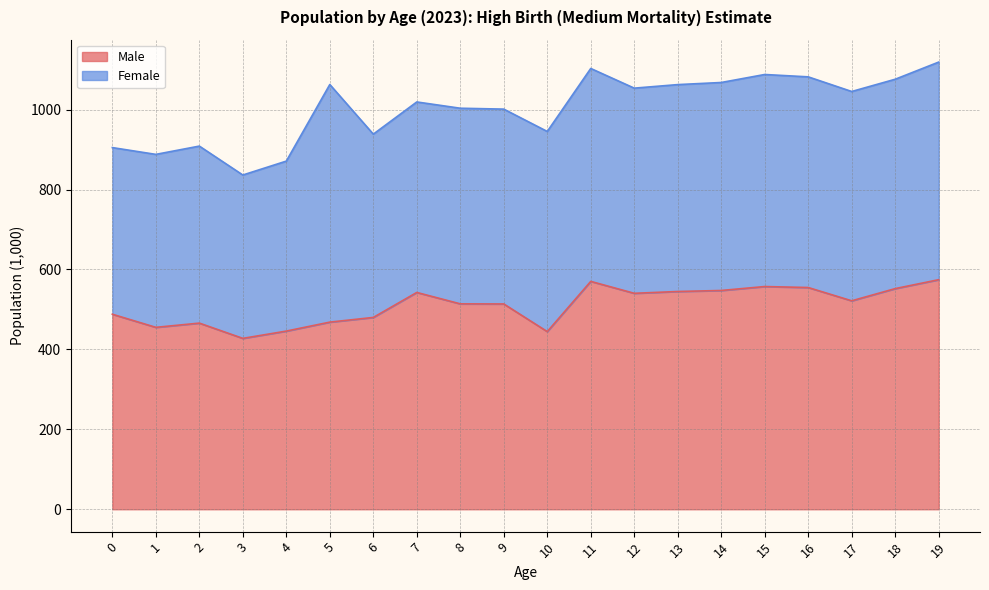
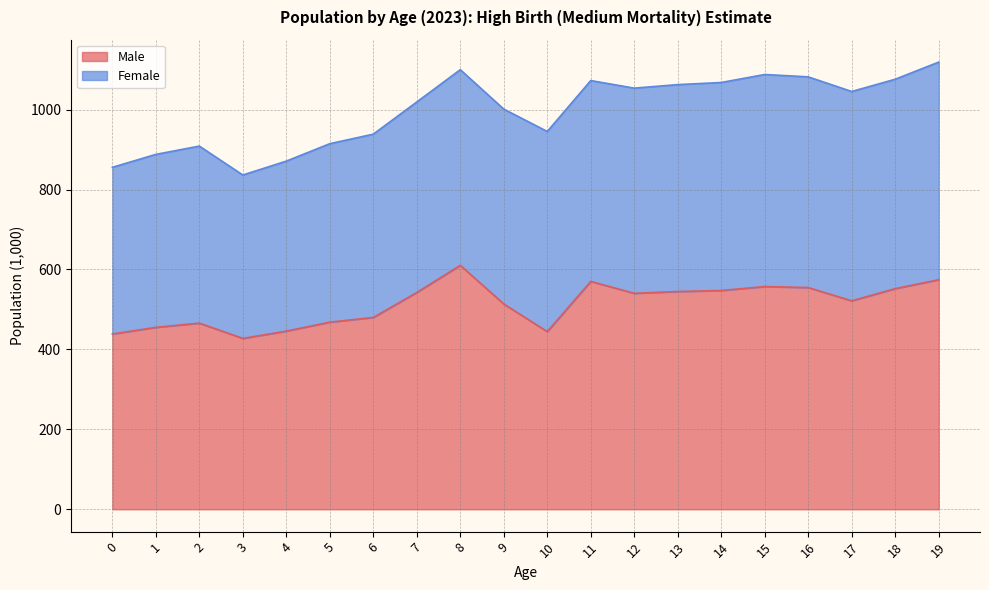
Male, 0: 490 -> 440
Female, 5: 590 -> 450
Male, 8: 510 -> 610
Female, 11: 530 -> 500
